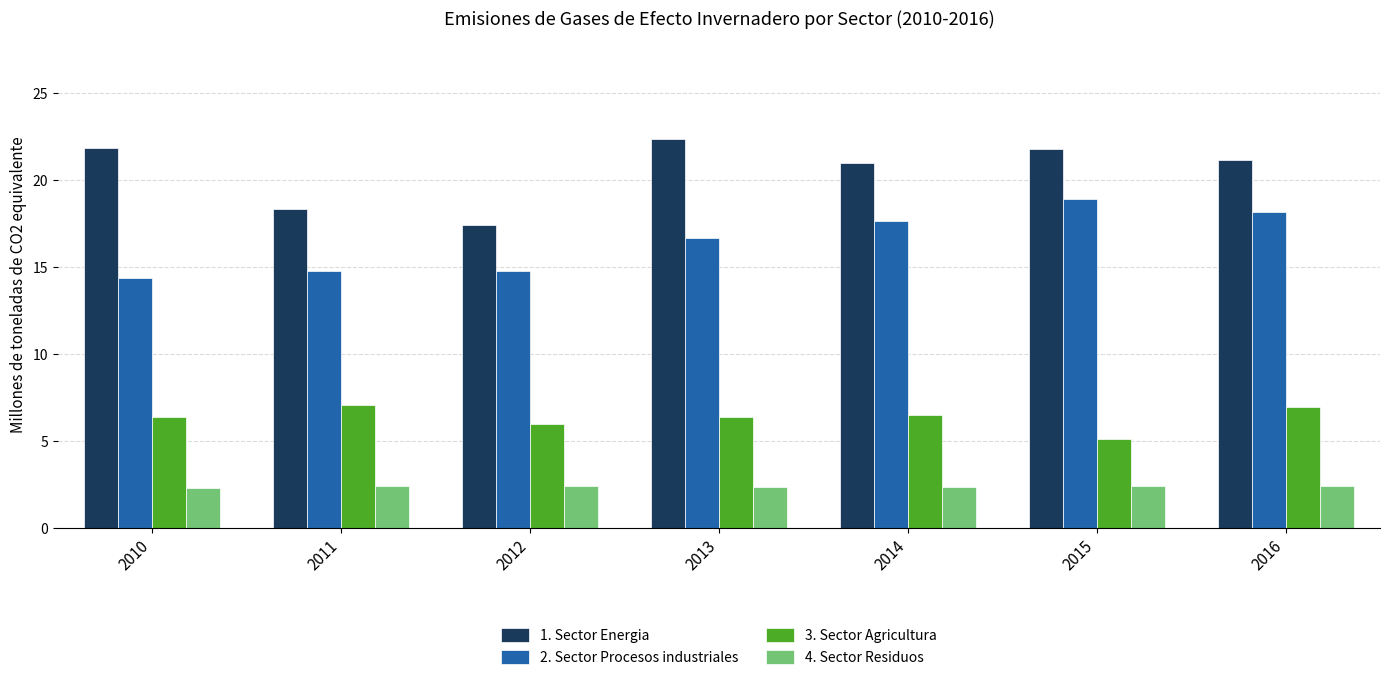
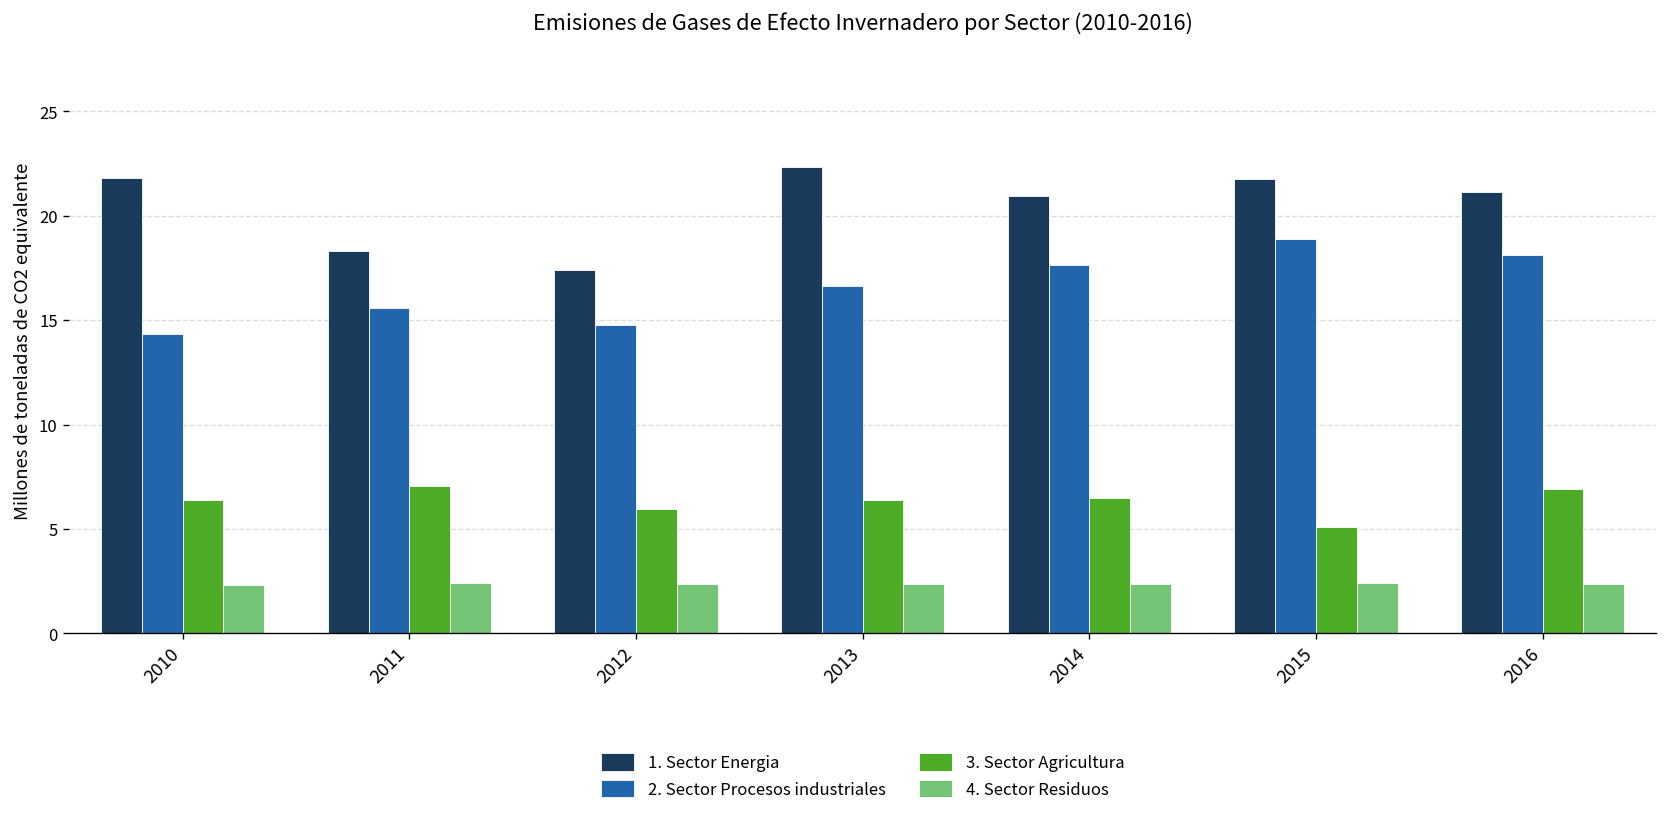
2. Sector Procesos industriales, 2011: 14.8 -> 15.6
